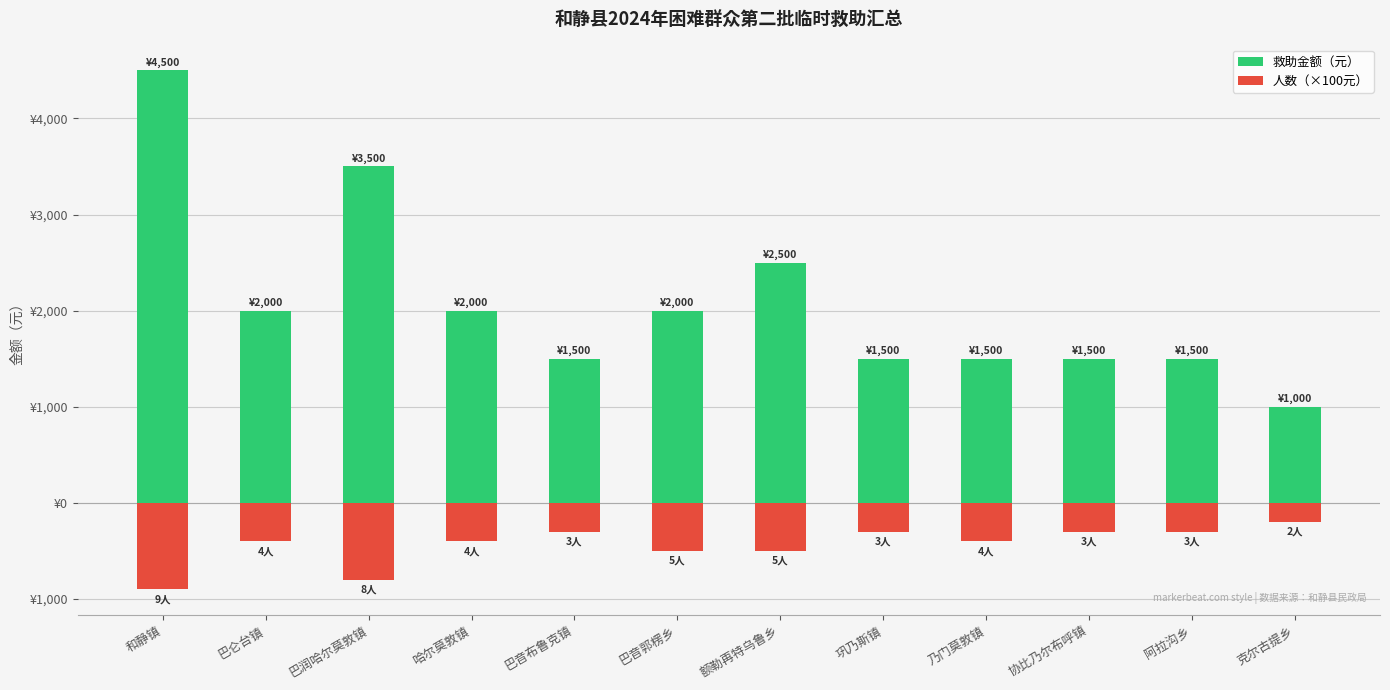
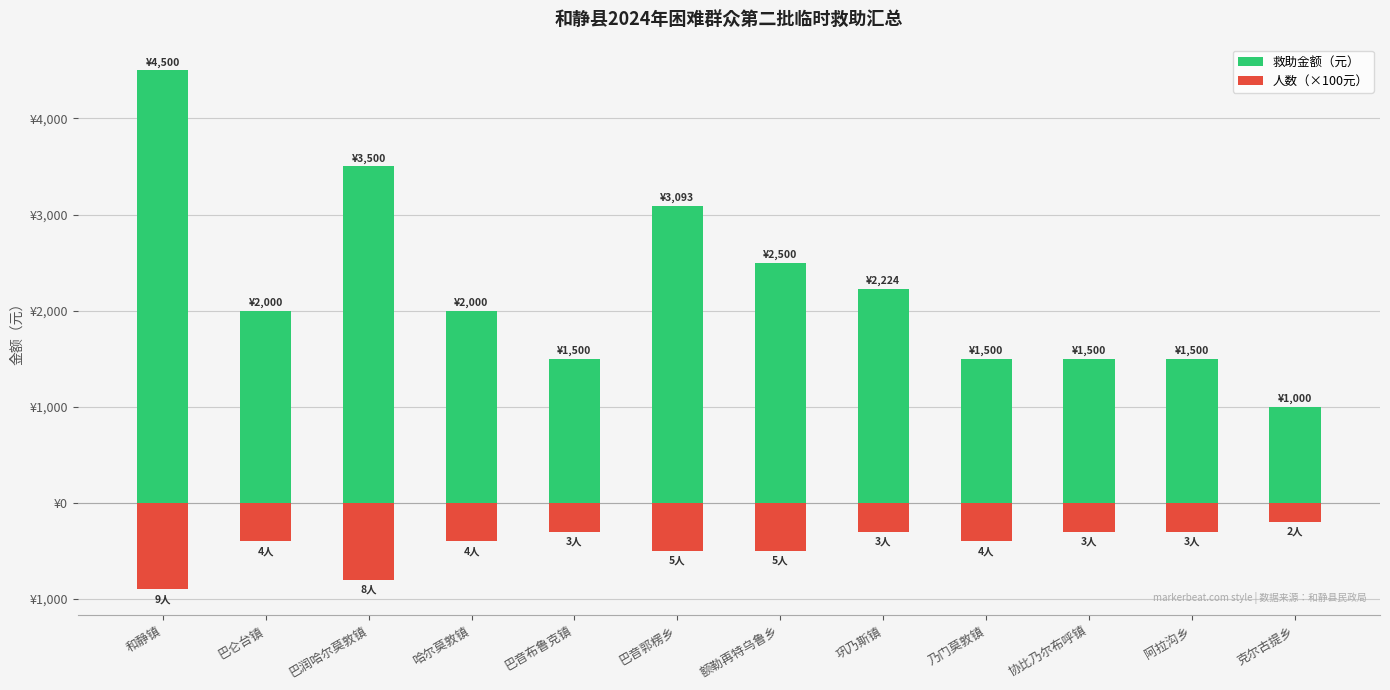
救助金额（元）, 巴音郭楞乡: ¥2,000 -> ¥3,093
救助金额（元）, 巩乃斯镇: ¥1,500 -> ¥2,224
